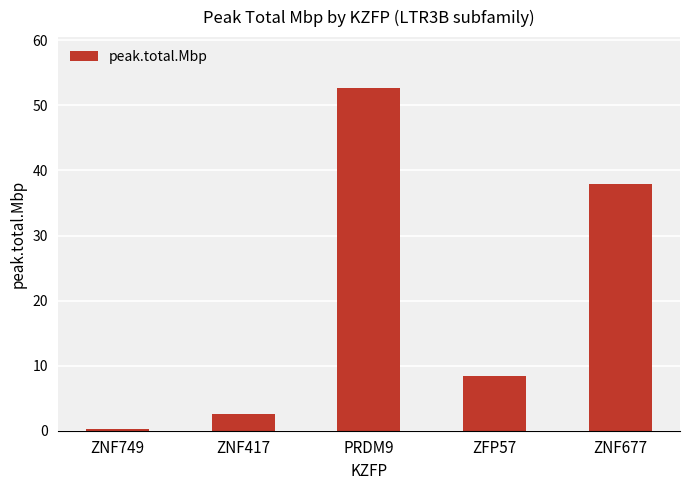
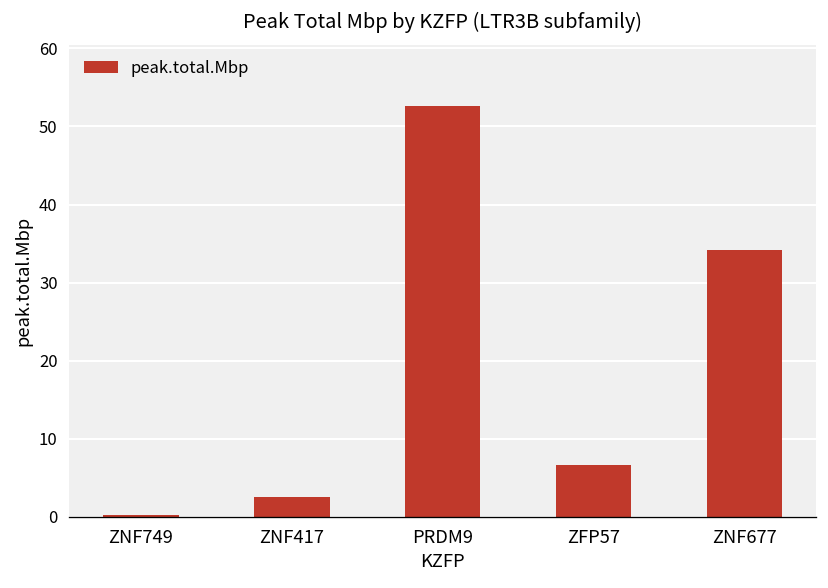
ZFP57: 8 -> 7
ZNF677: 38 -> 34
